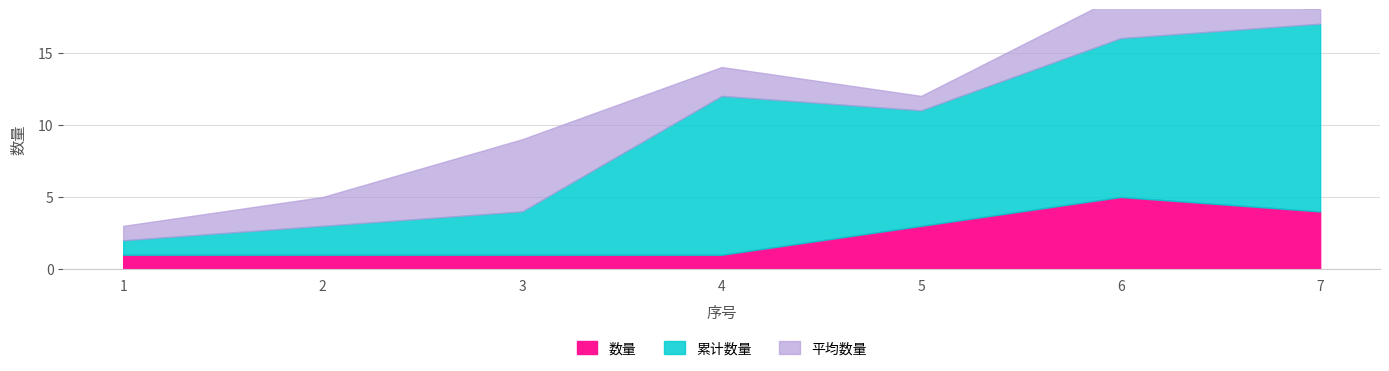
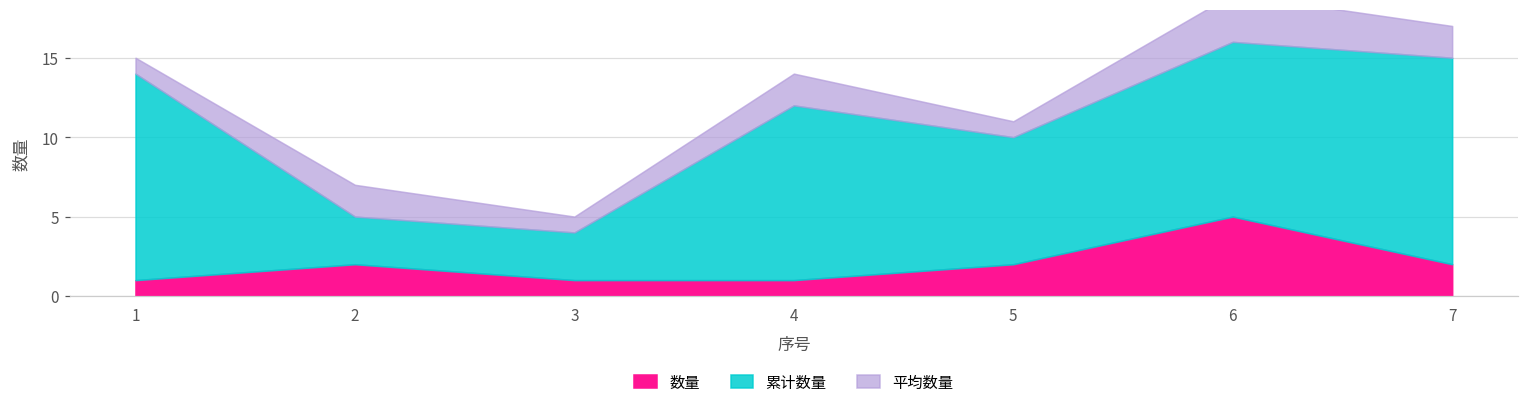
累计数量, 1: 1 -> 13
数量, 2: 1 -> 2
累计数量, 2: 2 -> 3
平均数量, 3: 5 -> 1
数量, 5: 3 -> 2
数量, 7: 4 -> 2
平均数量, 7: 1 -> 2
